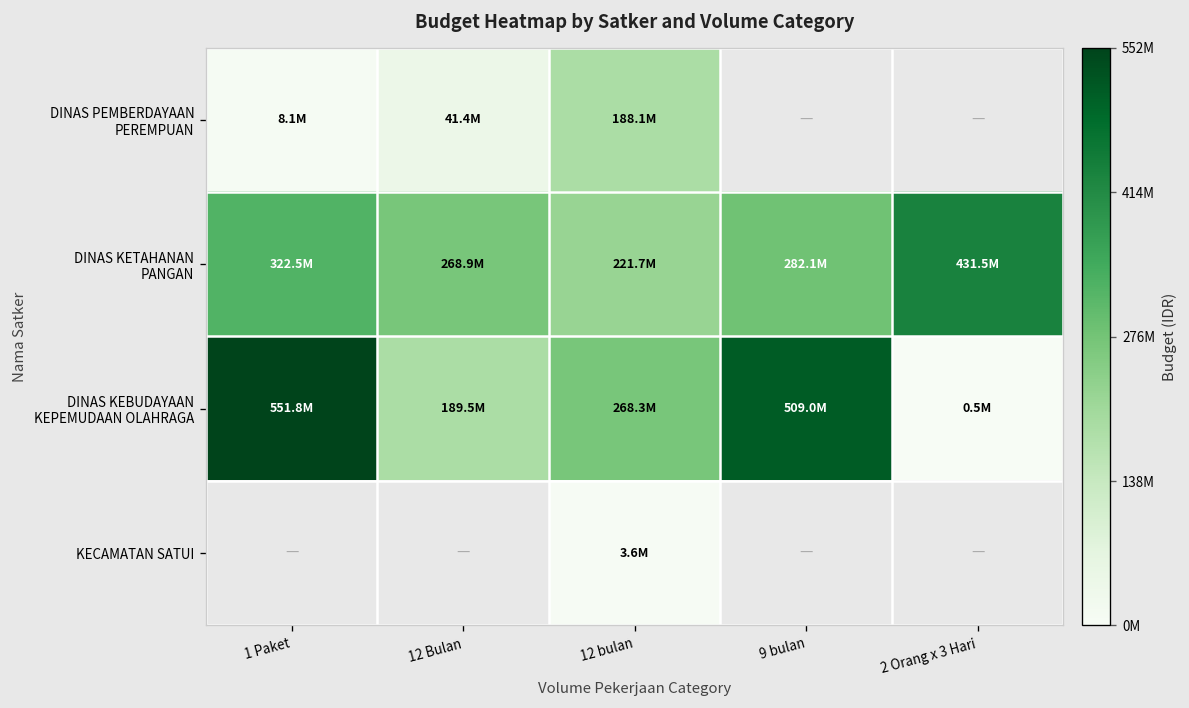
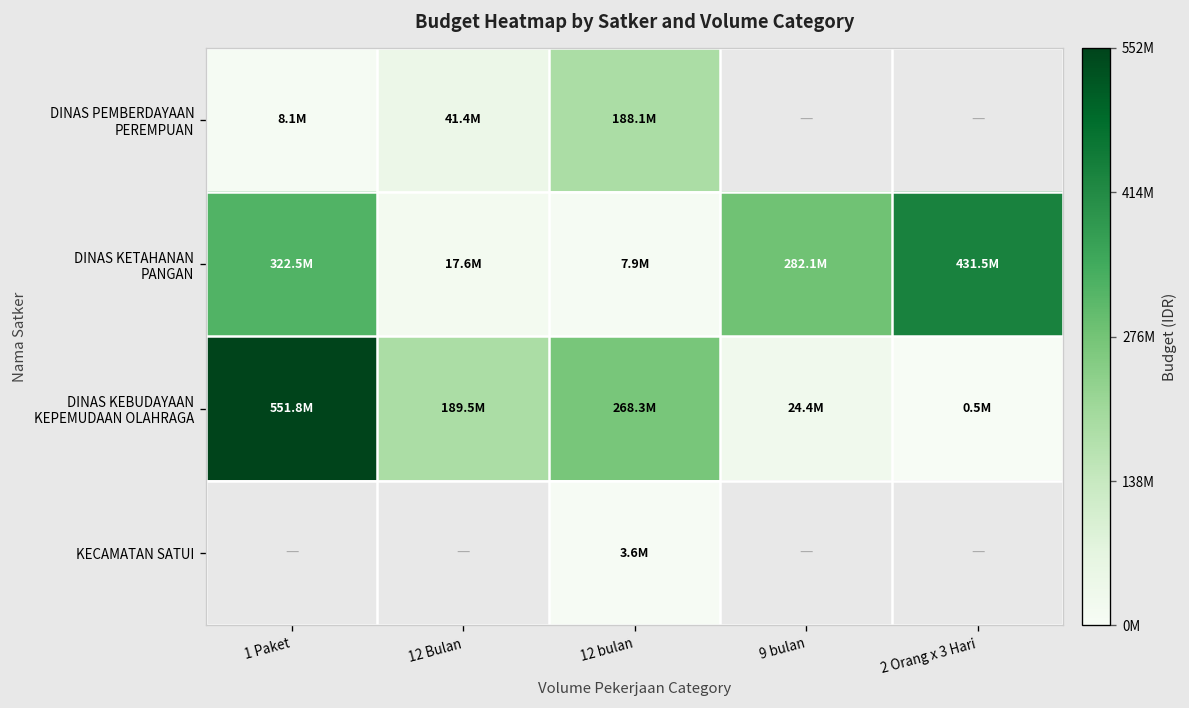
DINAS KETAHANAN PANGAN, 12 Bulan: 268.9M -> 17.6M
DINAS KETAHANAN PANGAN, 12 bulan: 221.7M -> 7.9M
DINAS KEBUDAYAAN KEPEMUDAAN OLAHRAGA, 9 bulan: 509.0M -> 24.4M
